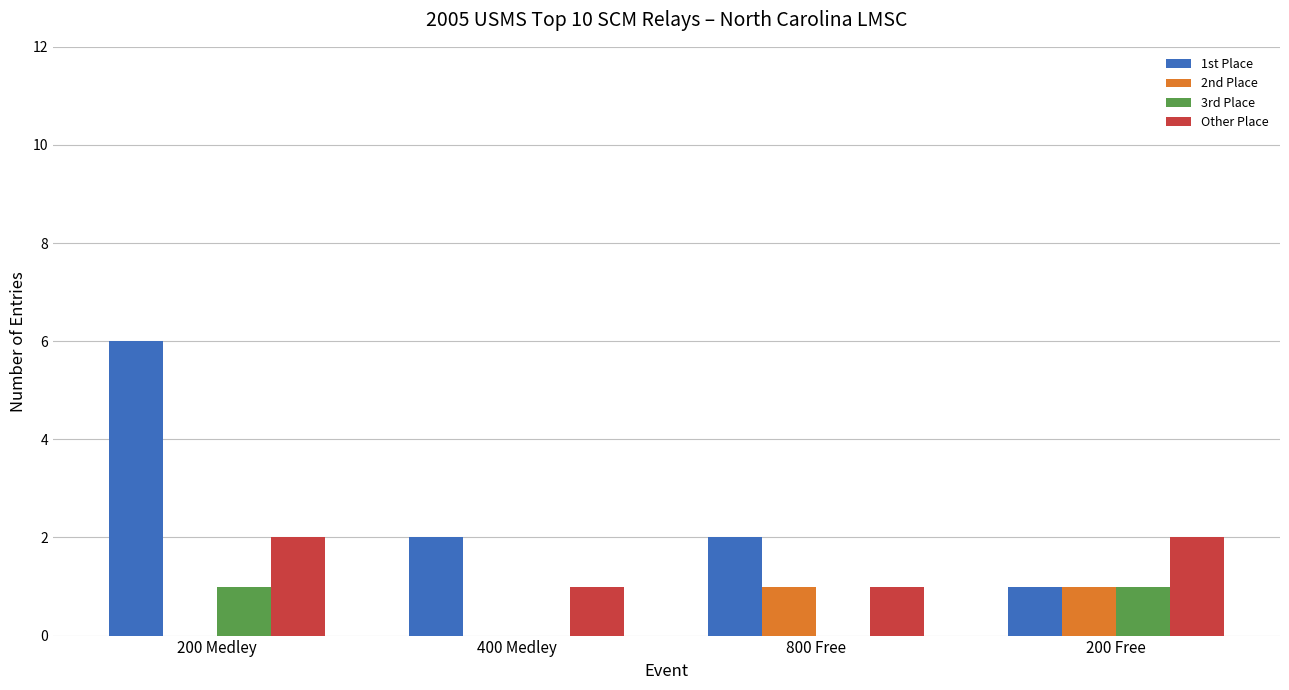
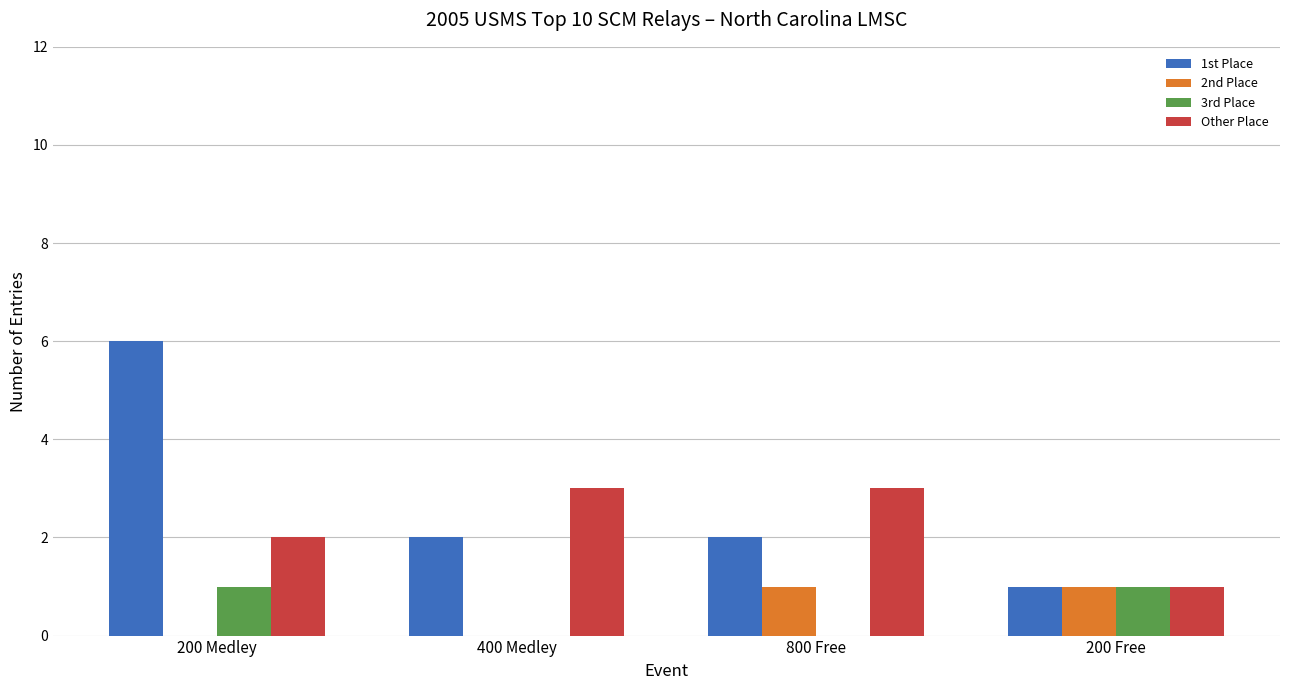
Other Place, 400 Medley: 1 -> 3
Other Place, 800 Free: 1 -> 3
Other Place, 200 Free: 2 -> 1
